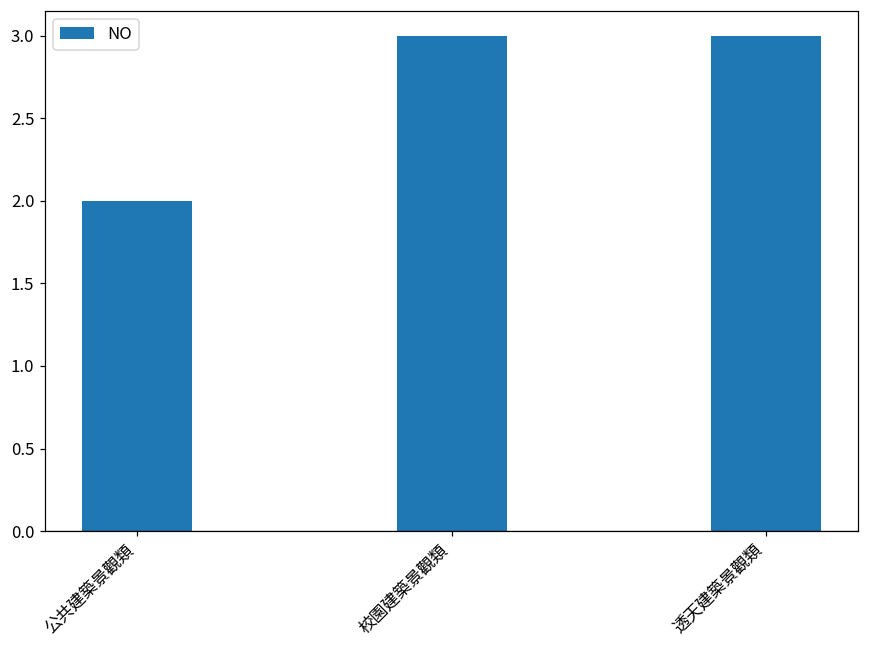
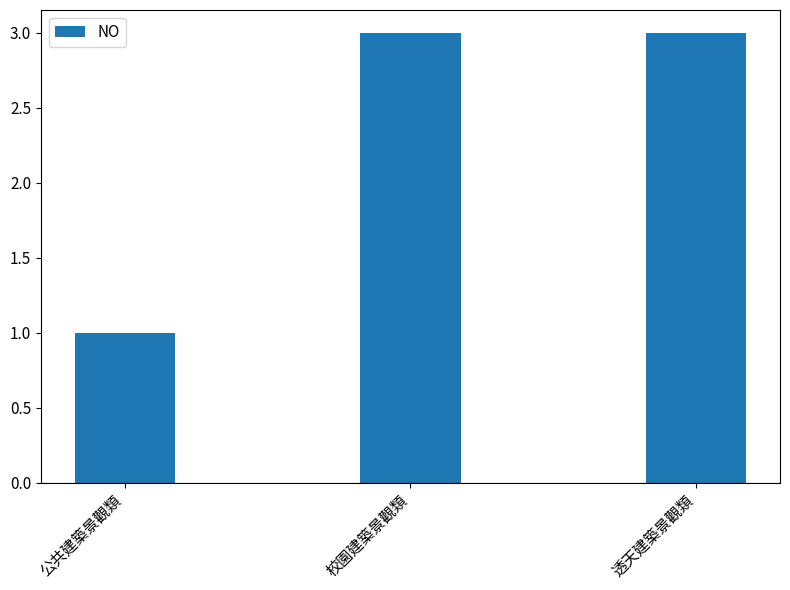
公共建築景觀類: 2 -> 1
